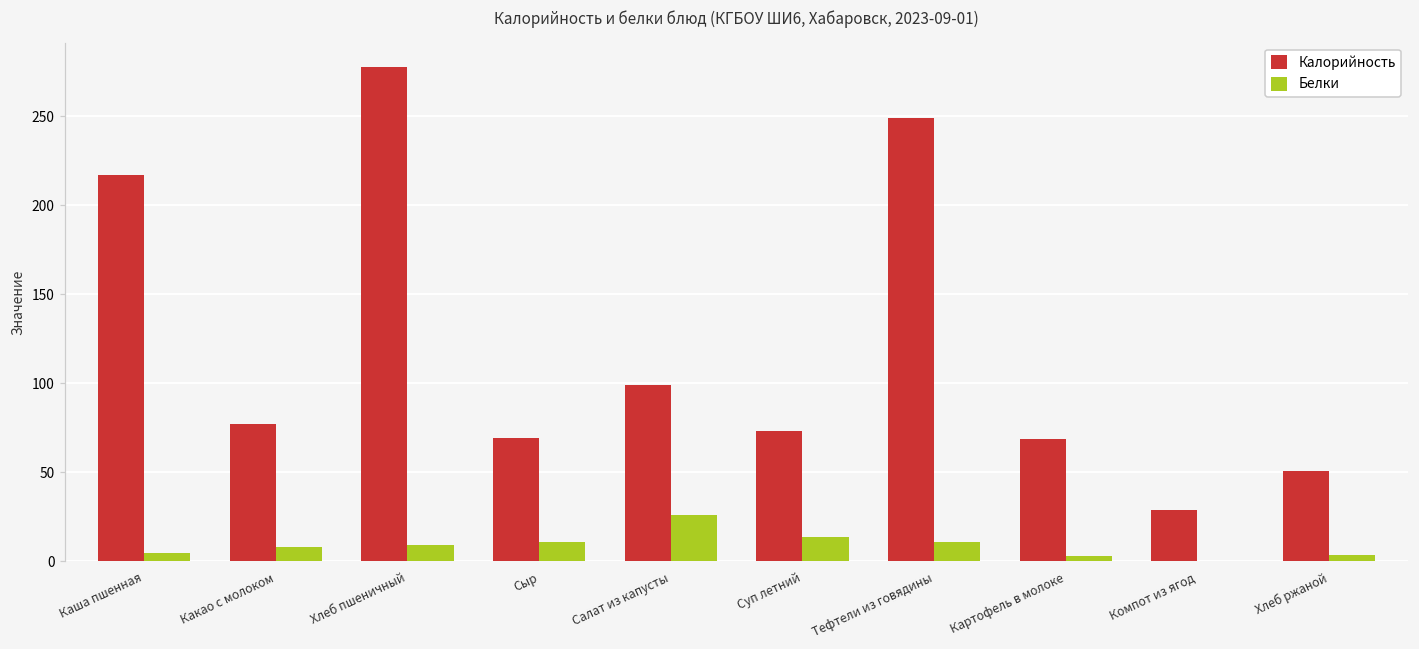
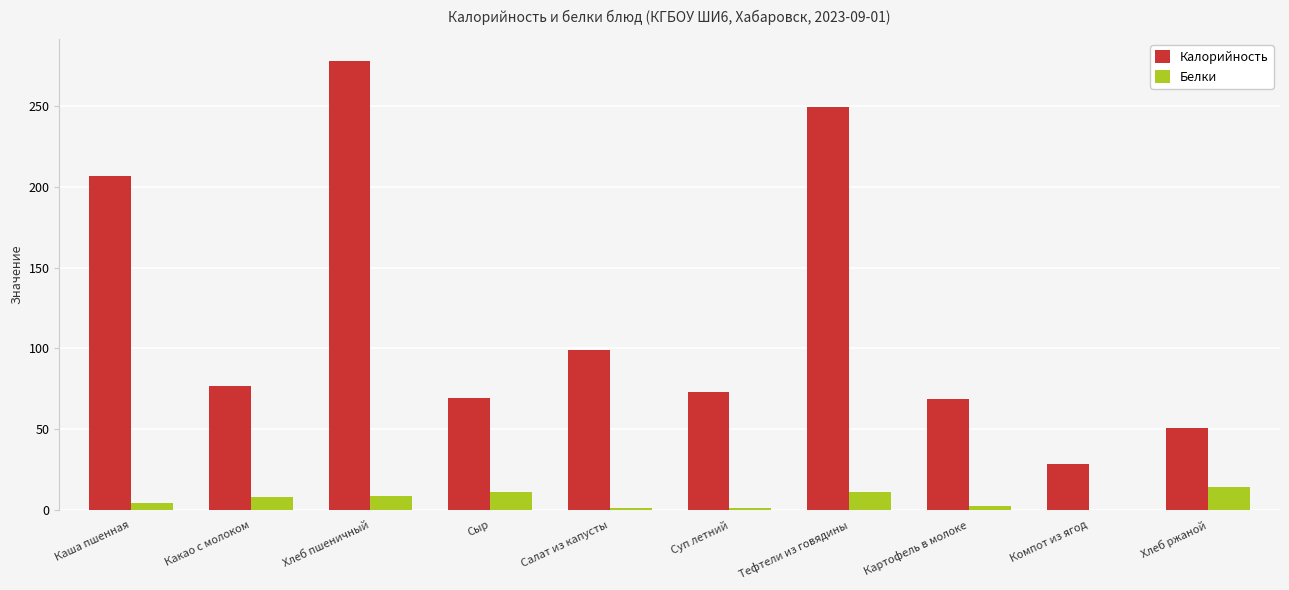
Калорийность, Каша пшенная: 217 -> 207
Белки, Салат из капусты: 26 -> 2
Белки, Суп летний: 14 -> 2
Белки, Хлеб ржаной: 3 -> 14
